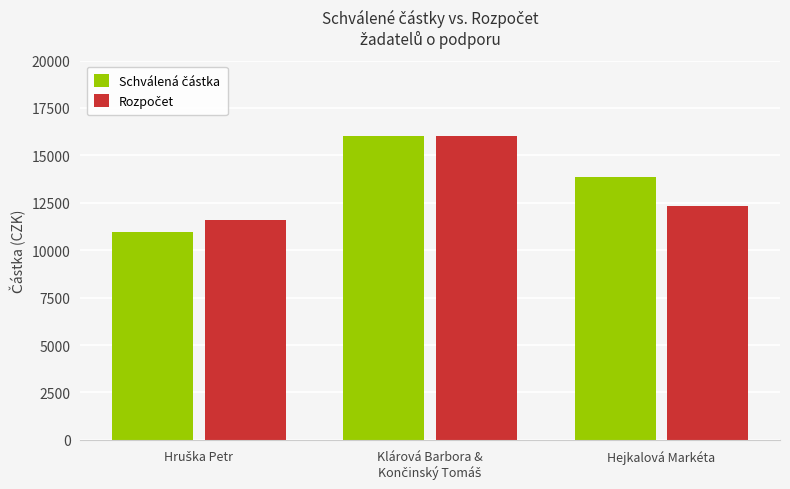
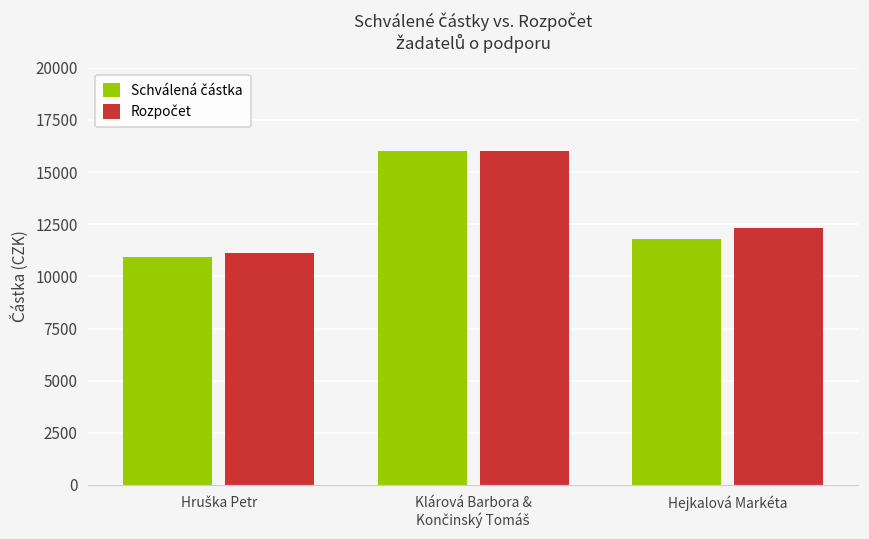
Rozpočet, Hruška Petr: 11600 -> 11100
Schválená částka, Hejkalová Markéta: 13900 -> 11800
